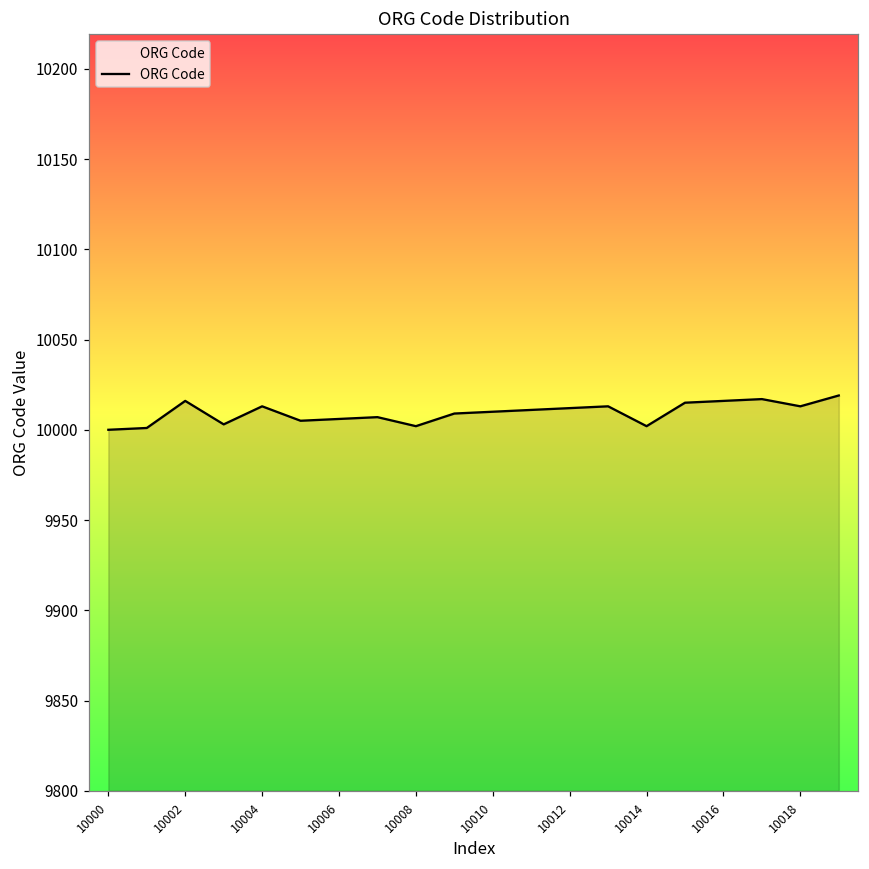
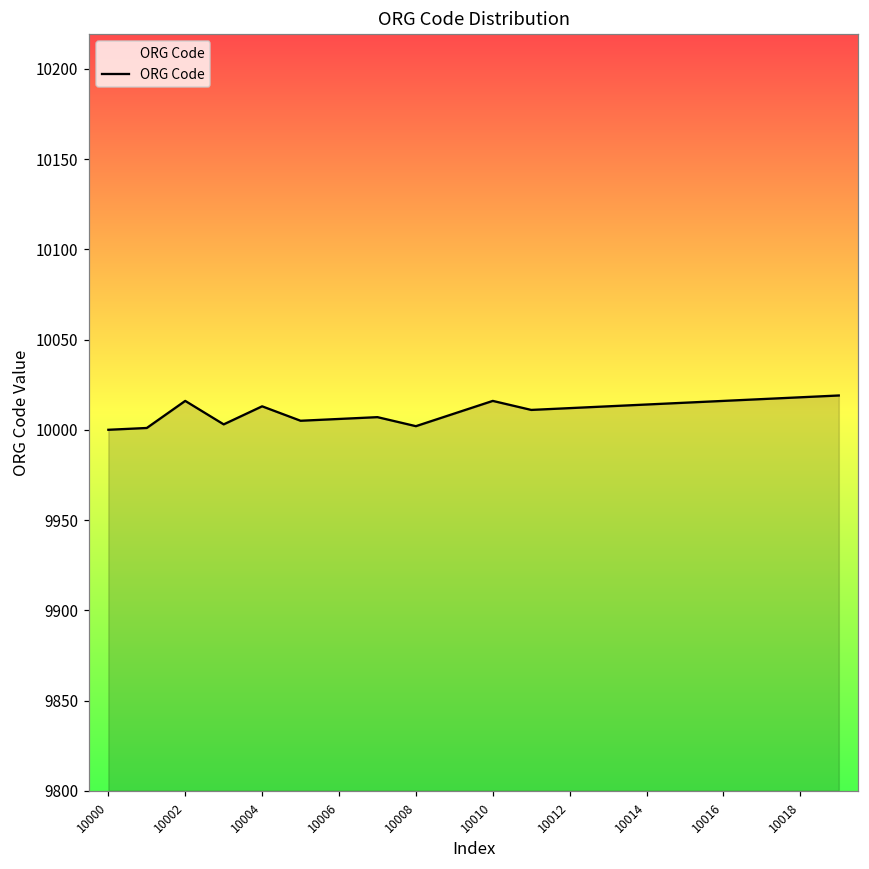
10010: 10010 -> 10016
10014: 10002 -> 10014
10018: 10013 -> 10018
